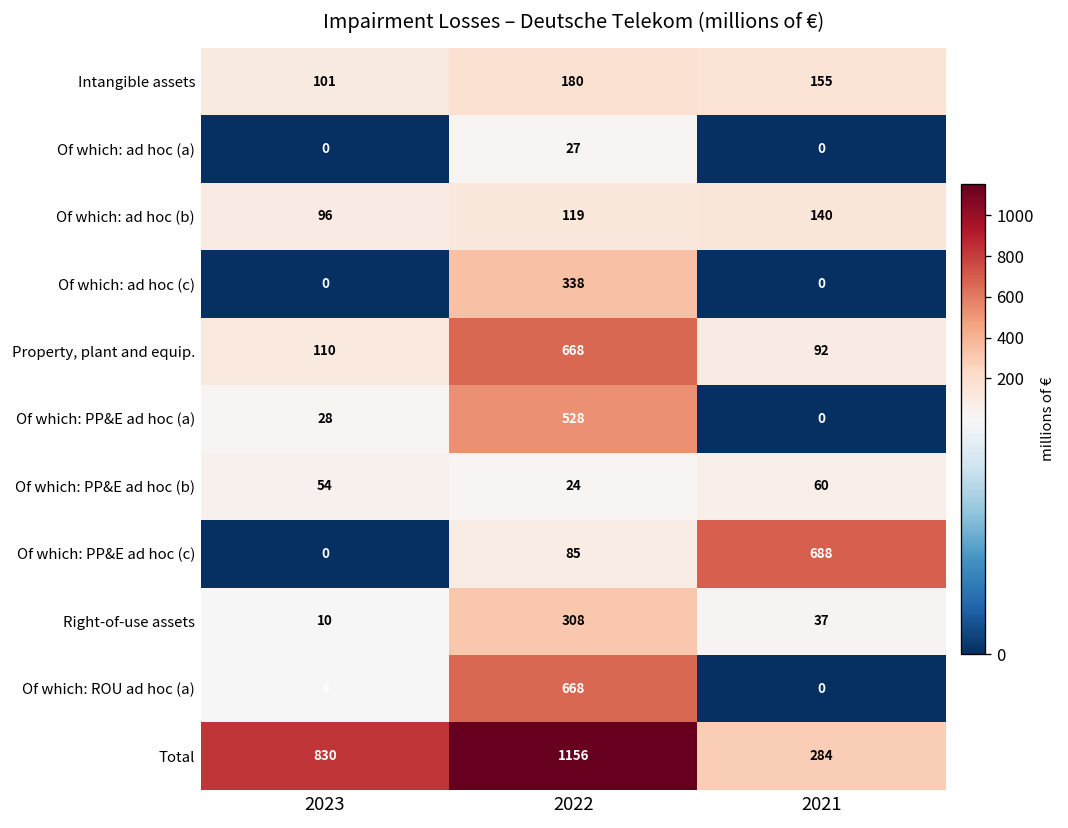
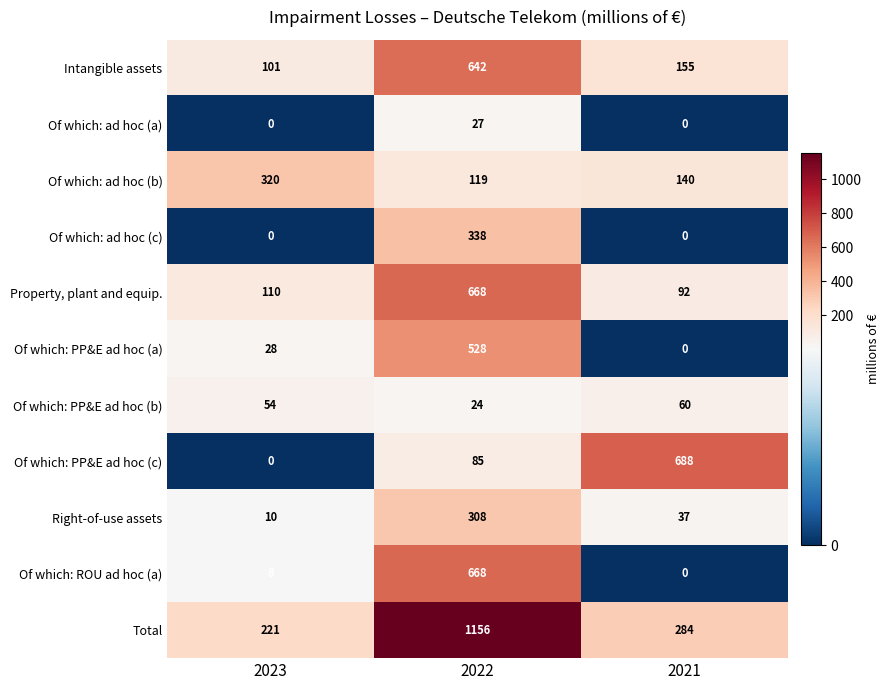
Intangible assets, 2022: 180 -> 642
Of which: ad hoc (b), 2023: 96 -> 320
Total, 2023: 830 -> 221
